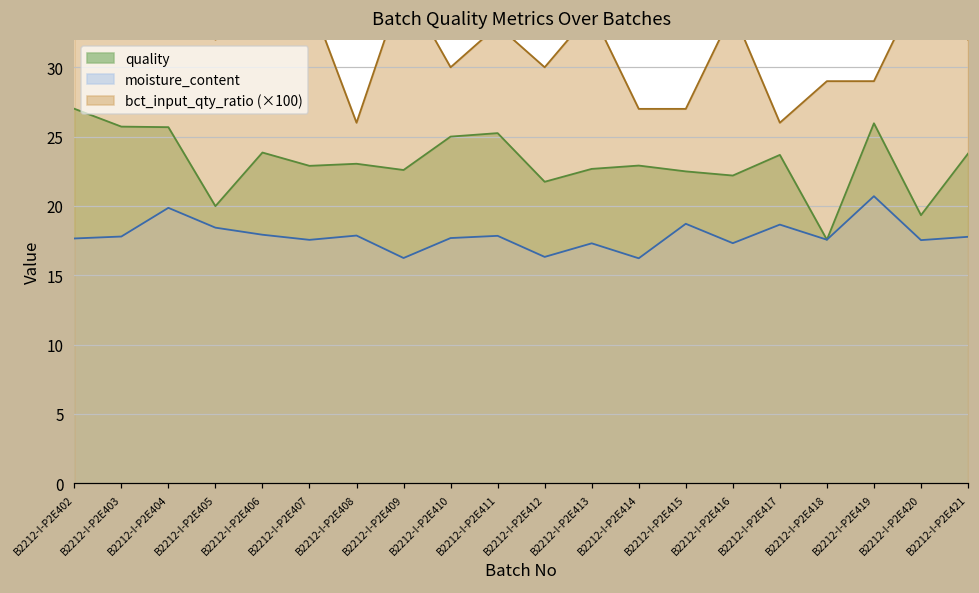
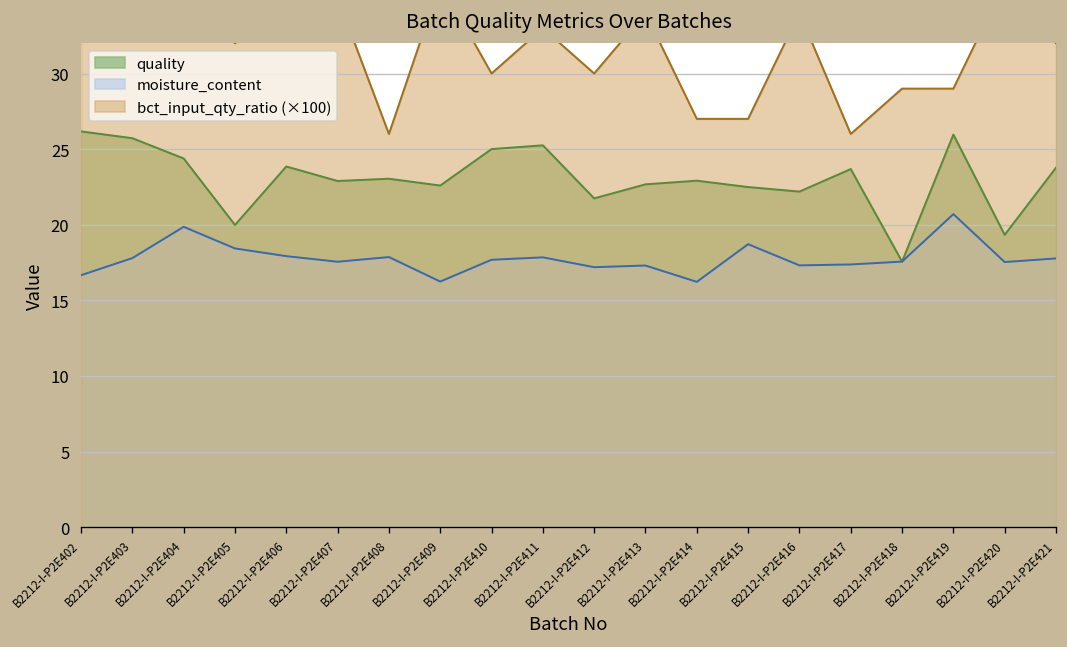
quality, B2212-I-P2E402: 27.0 -> 26.2
moisture_content, B2212-I-P2E402: 17.7 -> 16.7
quality, B2212-I-P2E404: 25.7 -> 24.4
moisture_content, B2212-I-P2E412: 16.3 -> 17.2
moisture_content, B2212-I-P2E417: 18.7 -> 17.4
